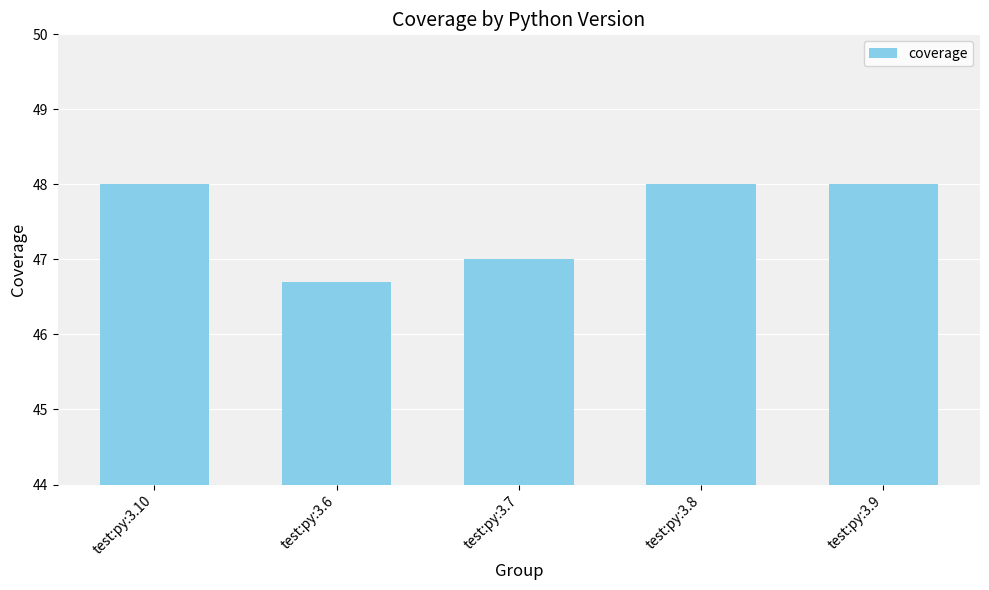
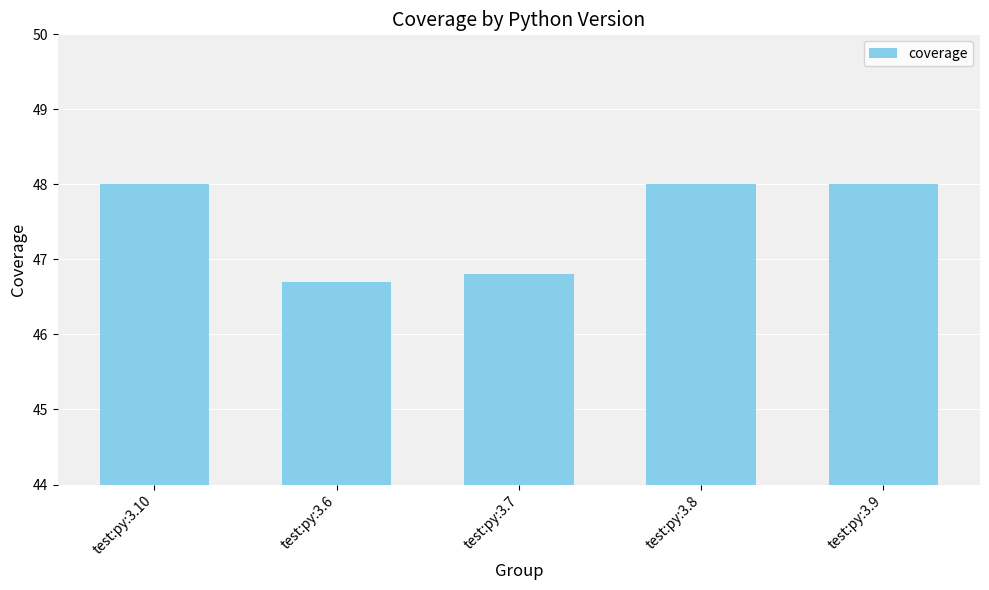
test:py:3.7: 47.0 -> 46.8
